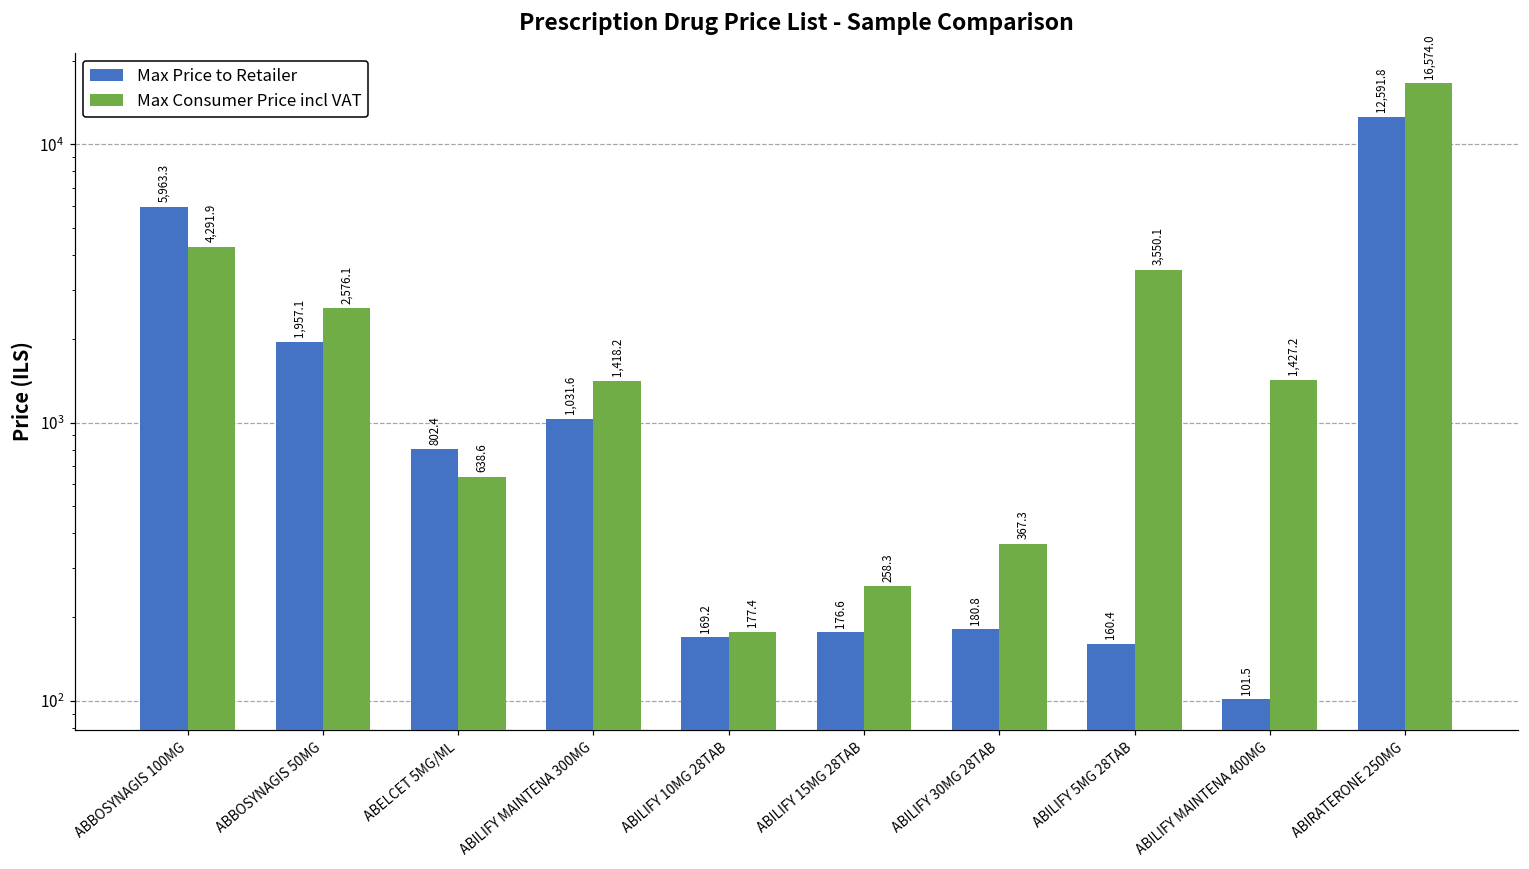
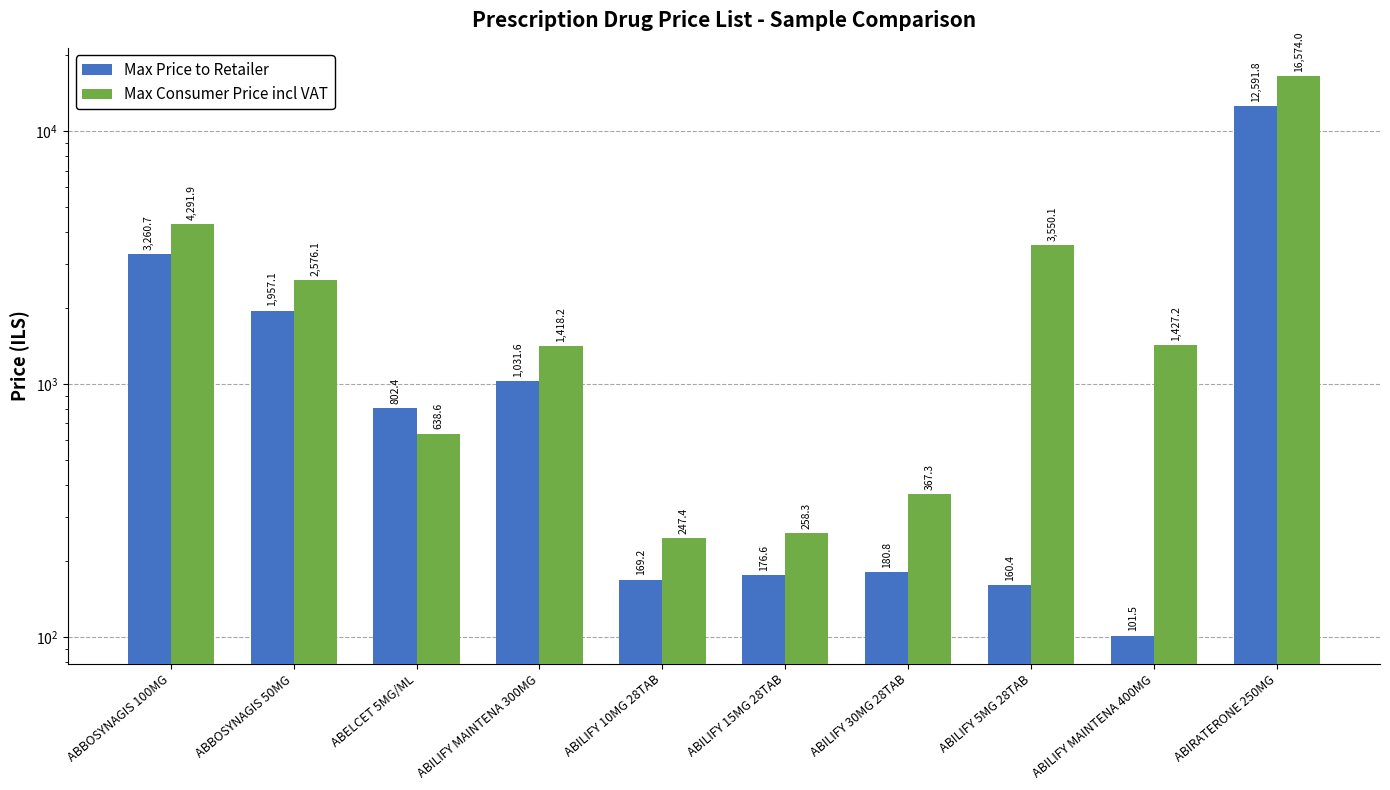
Max Price to Retailer, ABBOSYNAGIS 100MG: 5,963.3 -> 3,260.7
Max Consumer Price incl VAT, ABILIFY 10MG 28TAB: 177.4 -> 247.4
